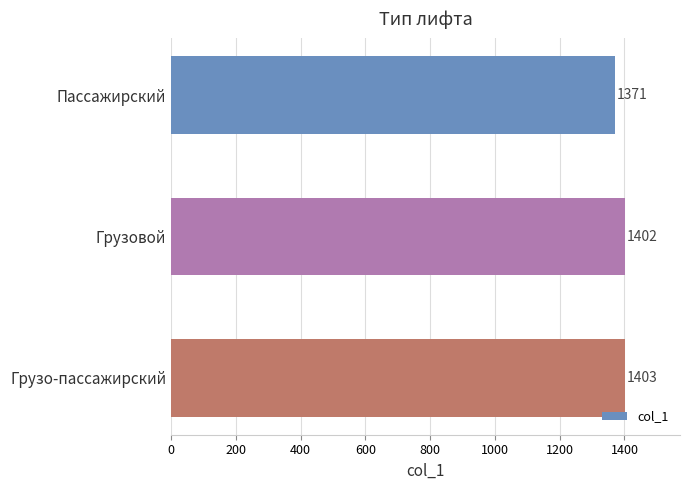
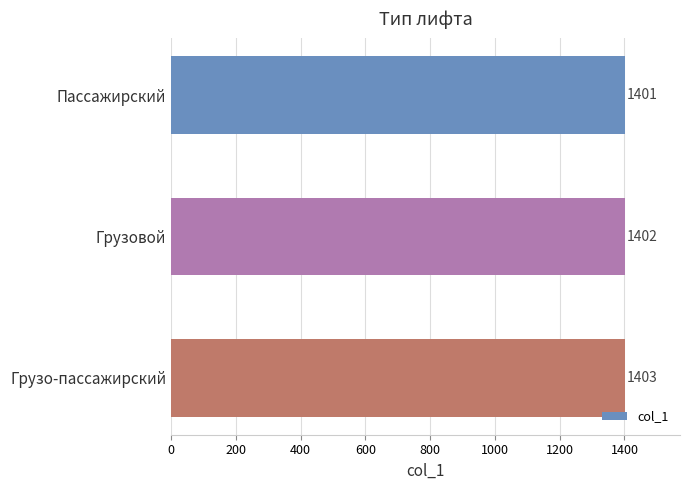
Пассажирский: 1371 -> 1401
